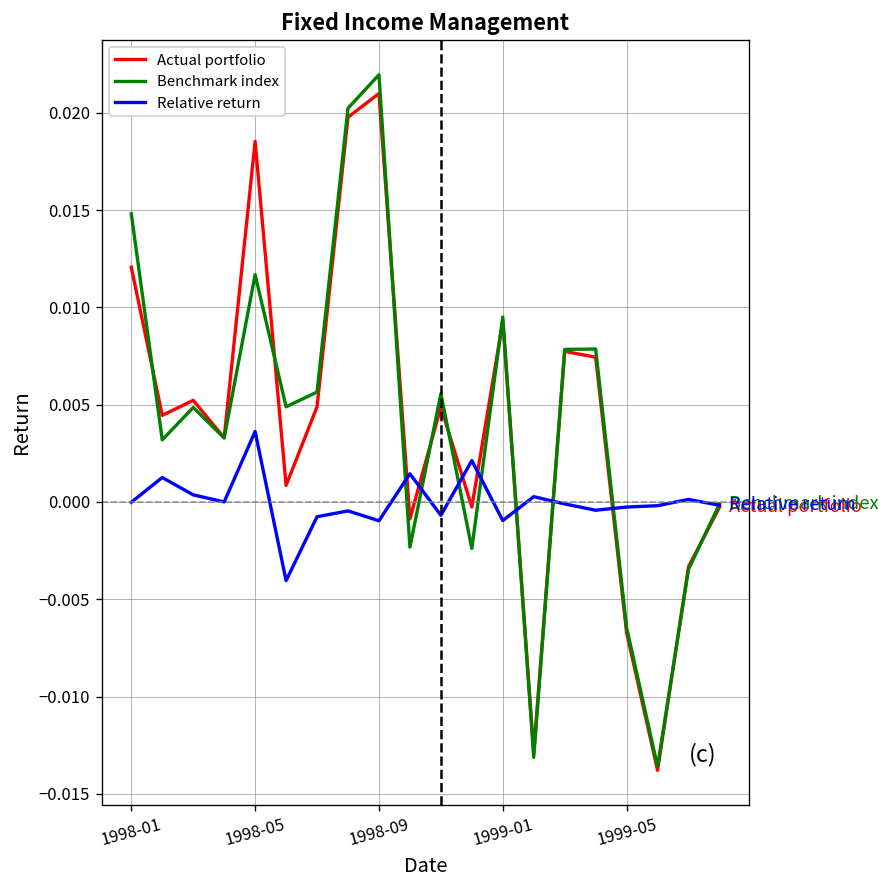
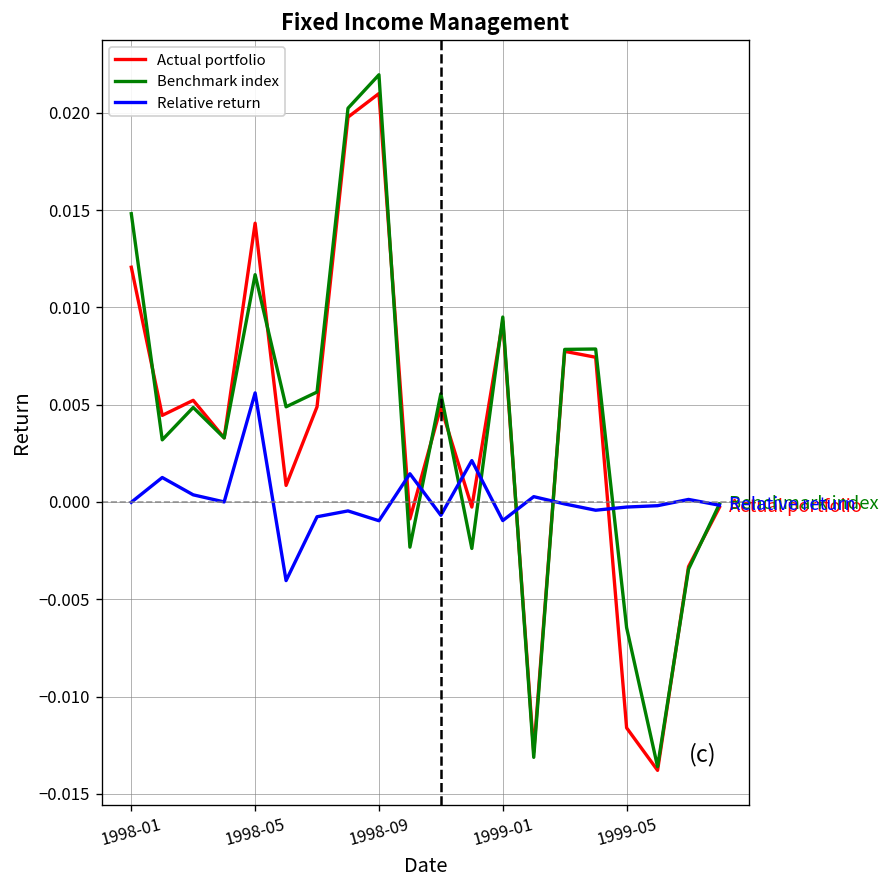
Actual portfolio, 1998-05: 0.0185 -> 0.0143
Relative return, 1998-05: 0.0036 -> 0.0056
Actual portfolio, 1999-05: -0.0067 -> -0.0116
